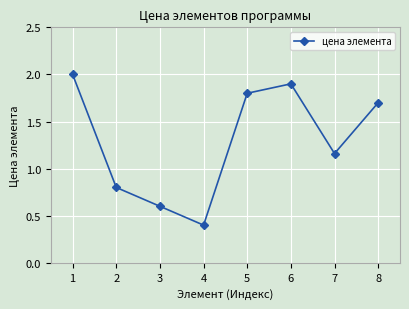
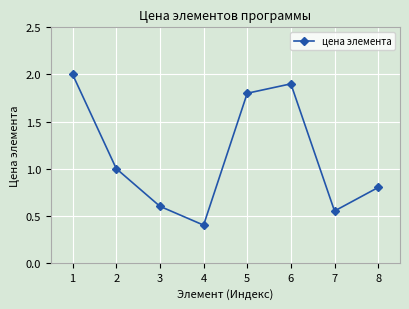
2: 0.8 -> 1.0
7: 1.2 -> 0.6
8: 1.7 -> 0.8
